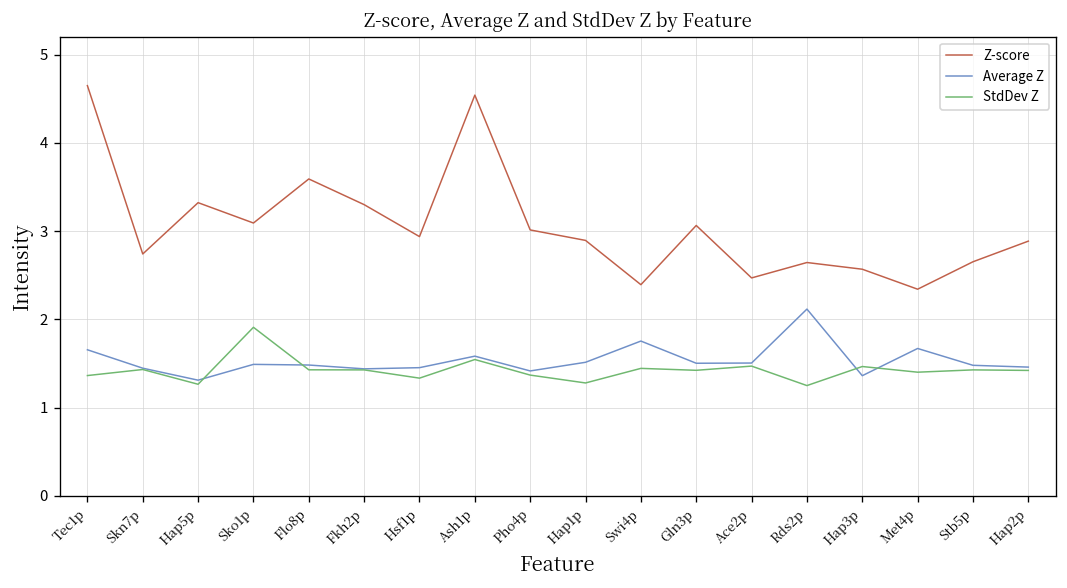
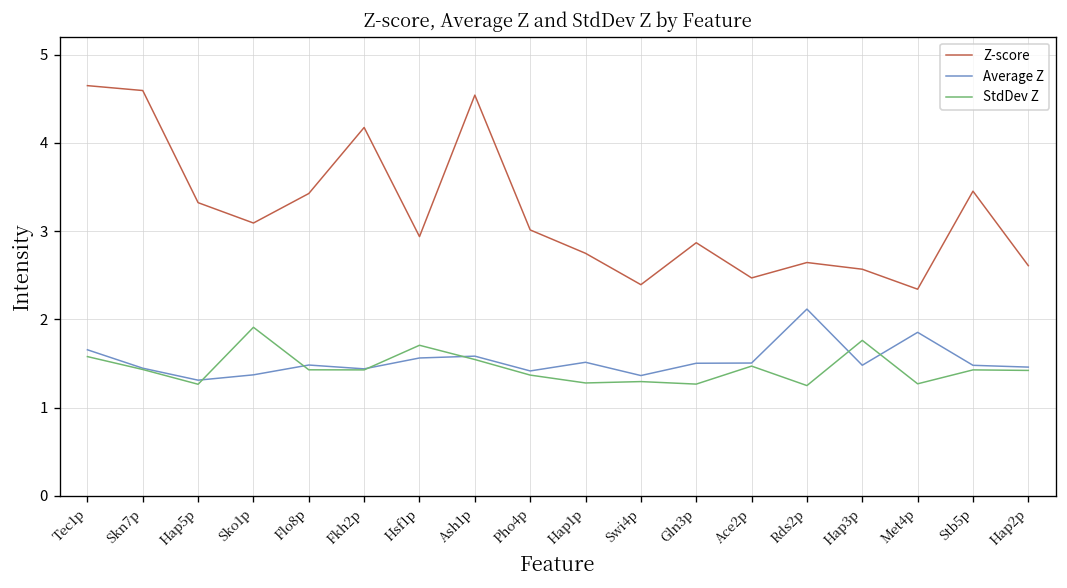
StdDev Z, Tec1p: 1.4 -> 1.6
Z-score, Skn7p: 2.7 -> 4.6
Average Z, Sko1p: 1.5 -> 1.4
Z-score, Flo8p: 3.6 -> 3.4
Z-score, Fkh2p: 3.3 -> 4.2
Average Z, Hsf1p: 1.5 -> 1.6
StdDev Z, Hsf1p: 1.3 -> 1.7
Z-score, Hap1p: 2.9 -> 2.7
Average Z, Swi4p: 1.8 -> 1.4
StdDev Z, Swi4p: 1.4 -> 1.3
Z-score, Gln3p: 3.1 -> 2.9
StdDev Z, Gln3p: 1.4 -> 1.3
Average Z, Hap3p: 1.4 -> 1.5
StdDev Z, Hap3p: 1.5 -> 1.8
Average Z, Met4p: 1.7 -> 1.9
StdDev Z, Met4p: 1.4 -> 1.3
Z-score, Stb5p: 2.7 -> 3.5
Z-score, Hap2p: 2.9 -> 2.6
